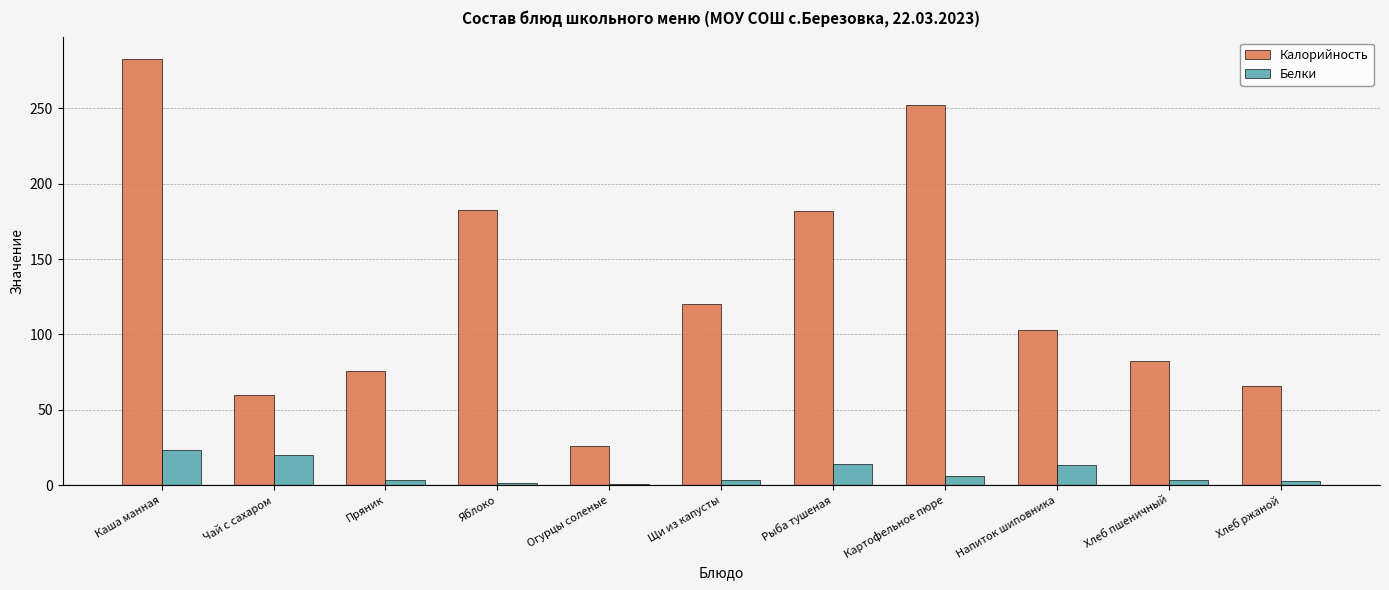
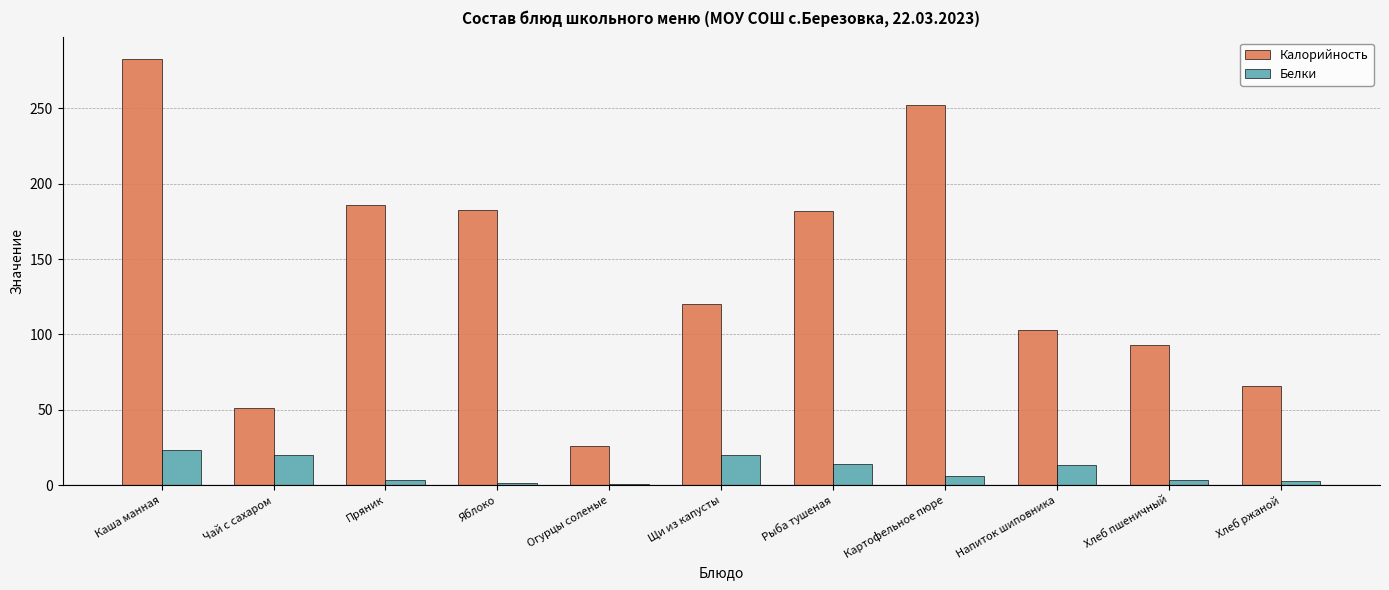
Калорийность, Чай с сахаром: 60 -> 51
Калорийность, Пряник: 76 -> 186
Белки, Щи из капусты: 3 -> 20
Калорийность, Хлеб пшеничный: 82 -> 93
